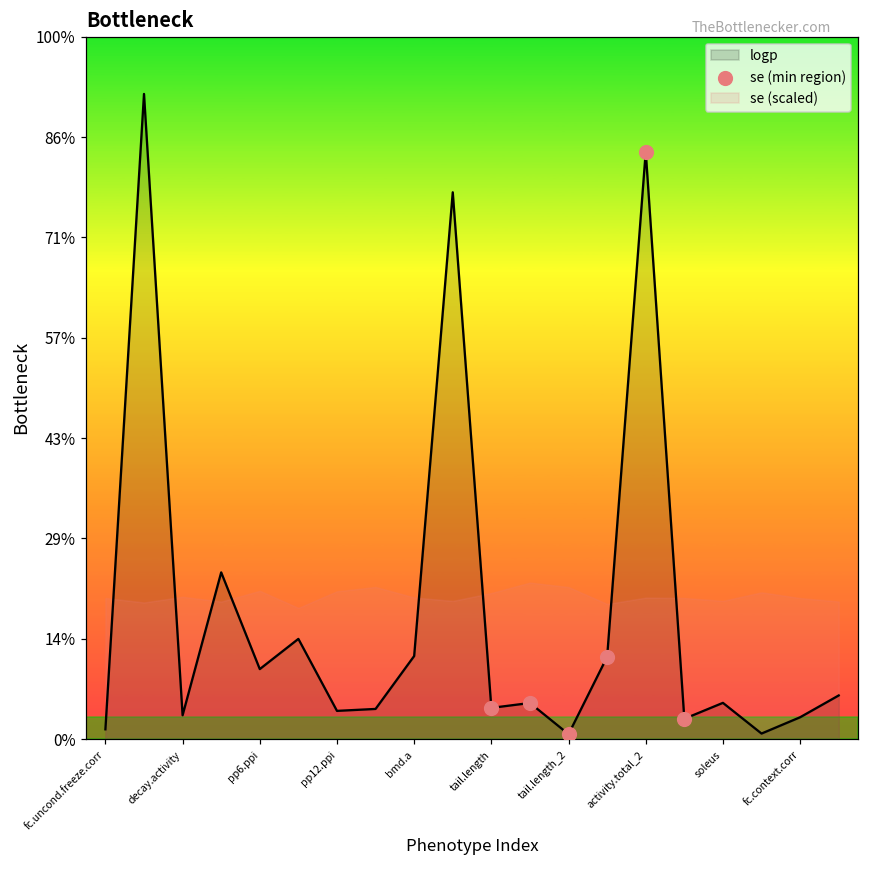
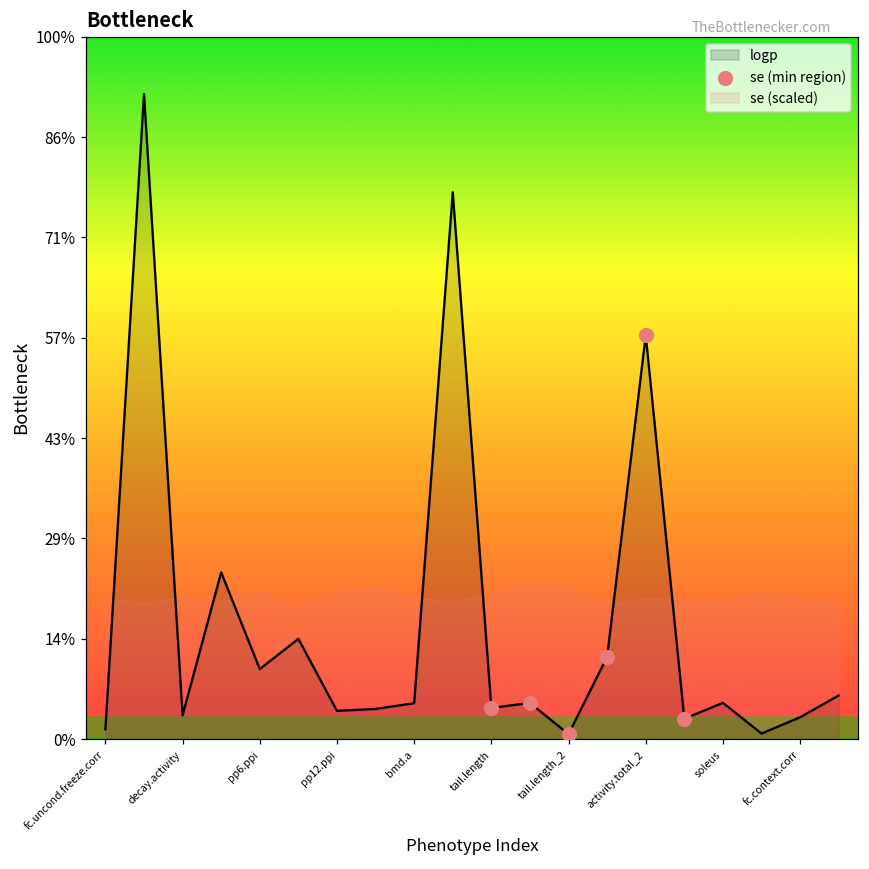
logp, bmd.a: 12% -> 5%
logp, activity.total_2: 84% -> 58%
